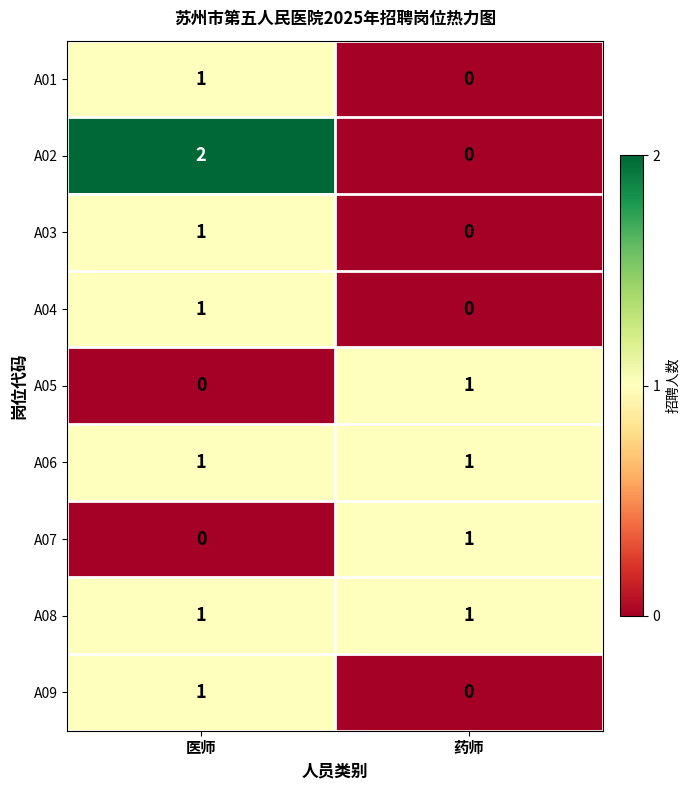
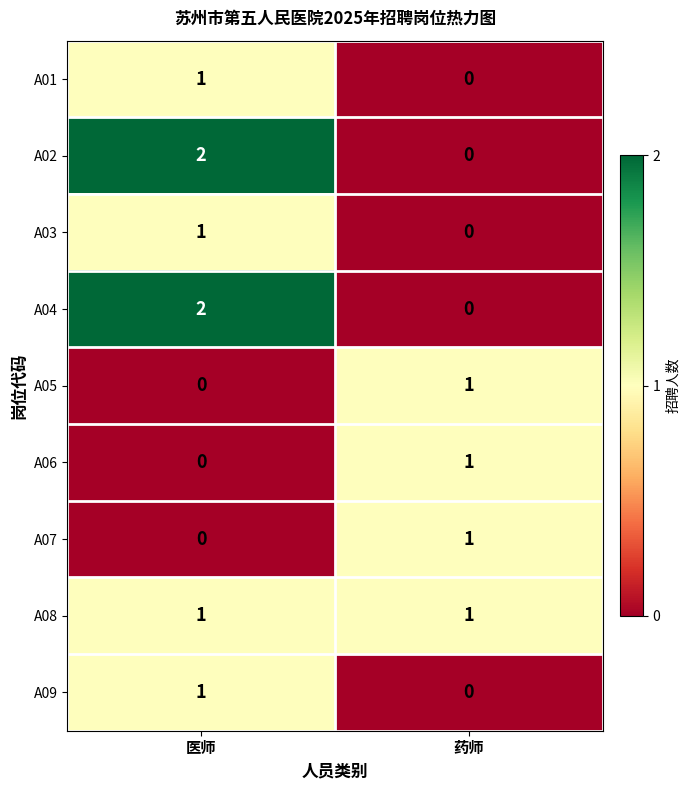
A04, 医师: 1 -> 2
A06, 医师: 1 -> 0
